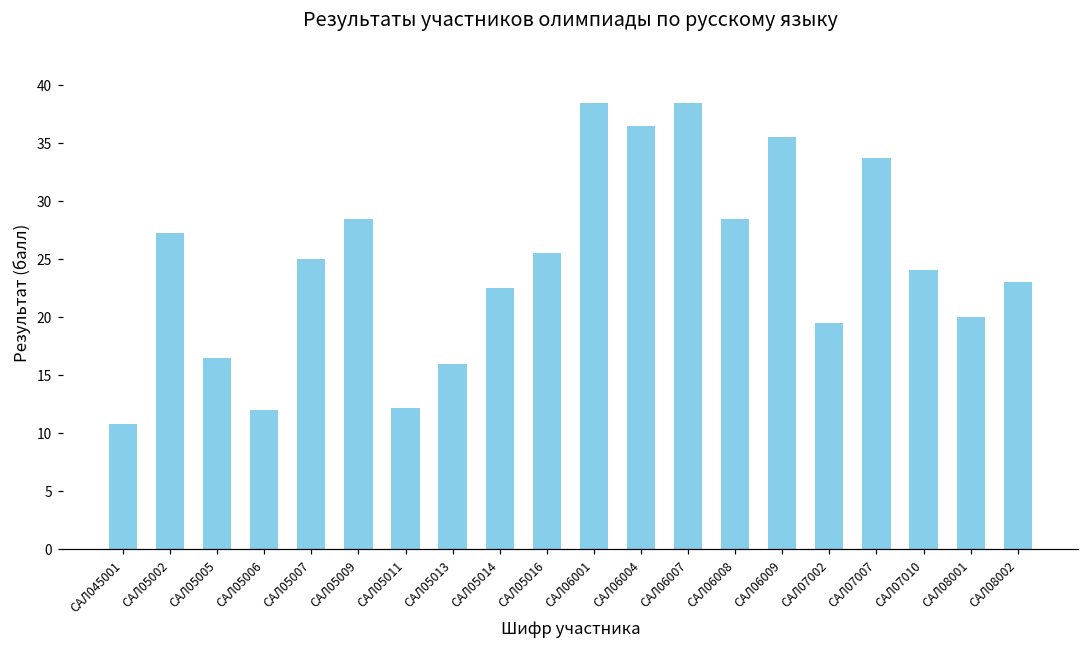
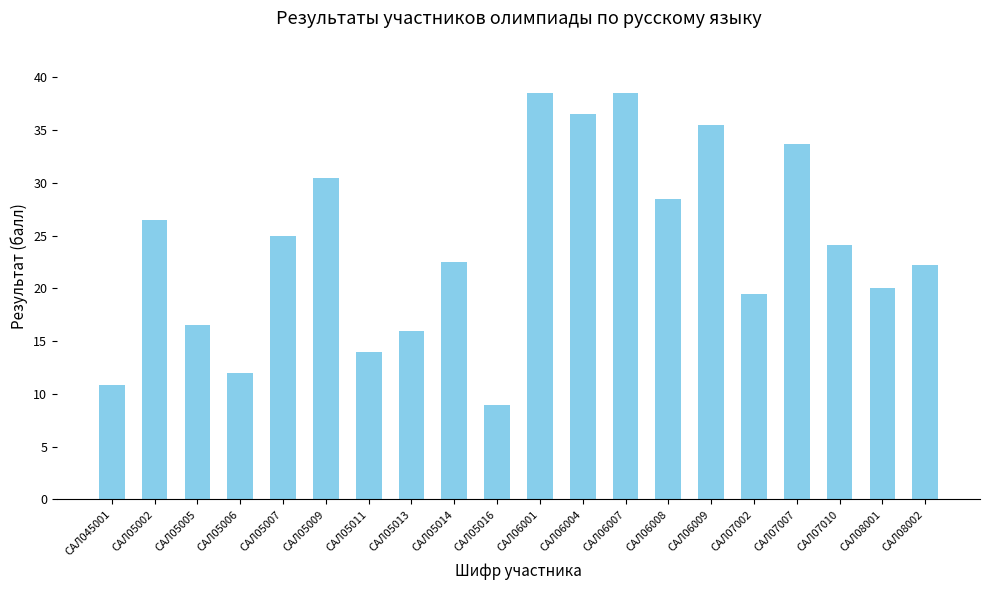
САЛ05002: 27.3 -> 26.5
САЛ05009: 28.5 -> 30.5
САЛ05011: 12.2 -> 14.0
САЛ05016: 25.5 -> 8.9
САЛ08002: 23.0 -> 22.2
